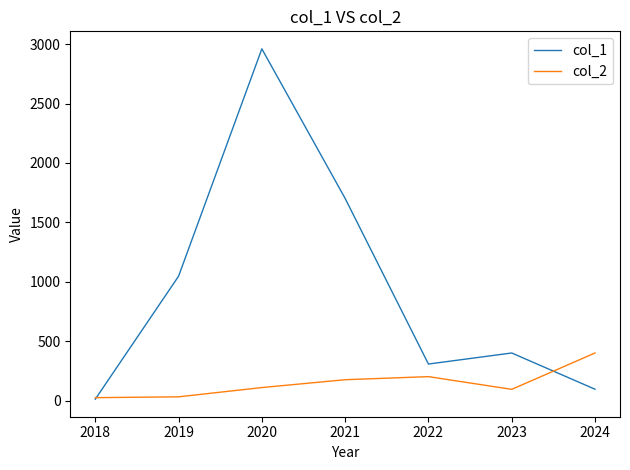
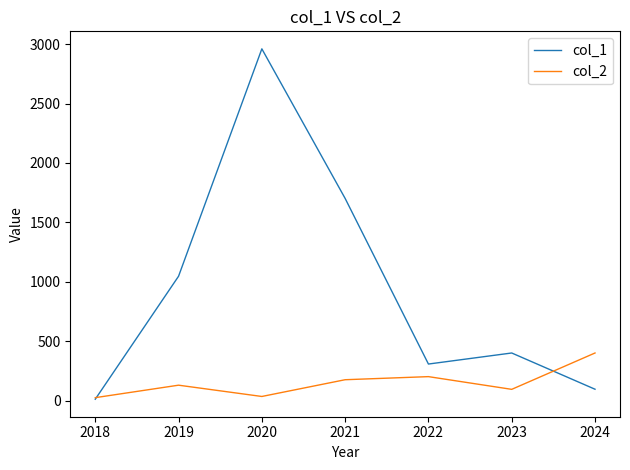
col_2, 2019: 30 -> 130
col_2, 2020: 110 -> 30
